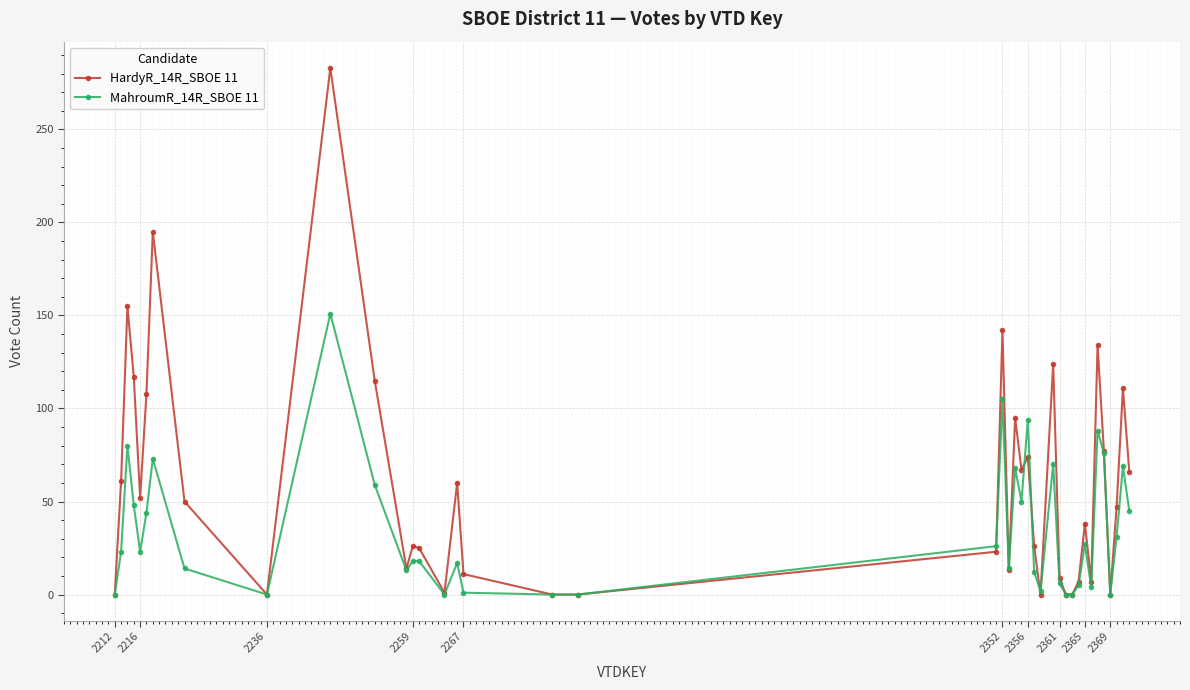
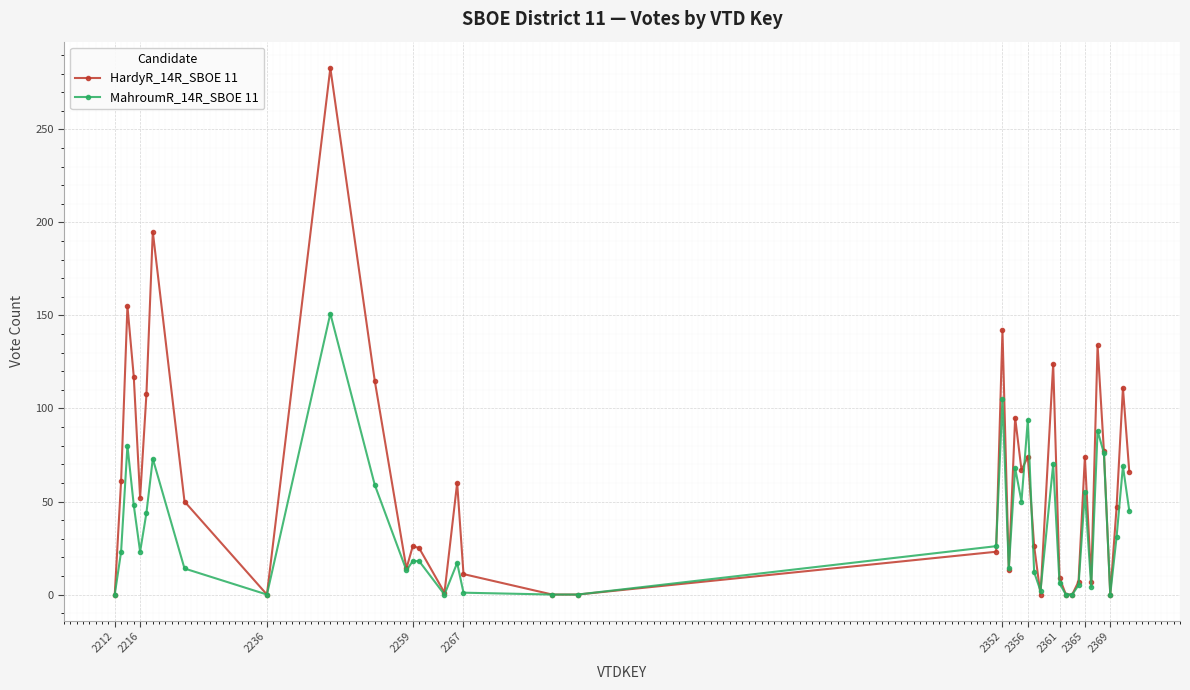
HardyR_14R_SBOE 11, 2365: 38 -> 74
MahroumR_14R_SBOE 11, 2365: 27 -> 55
